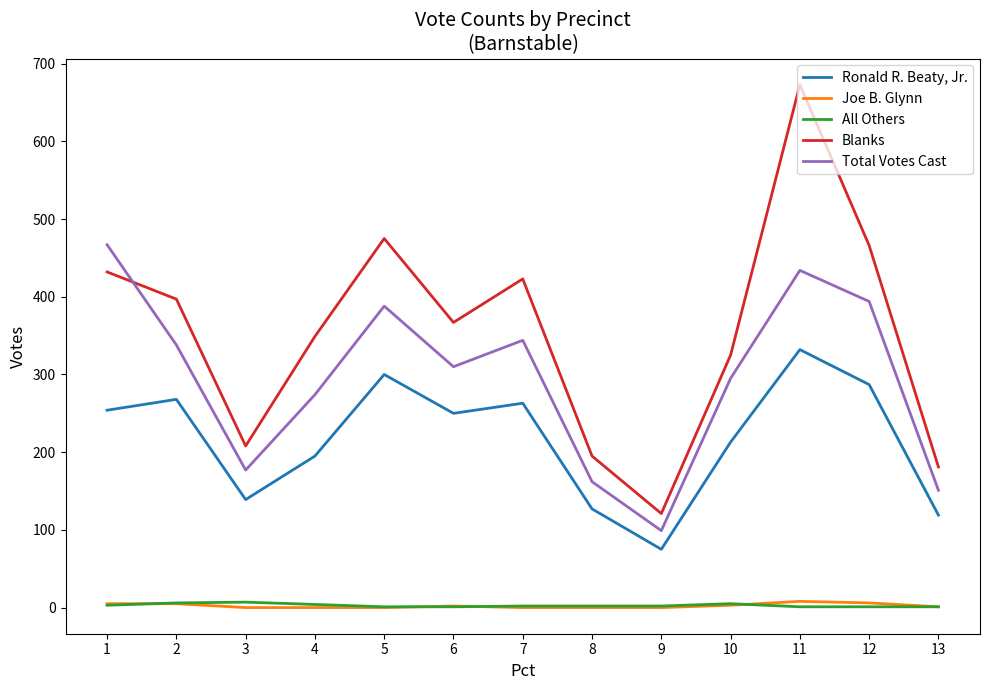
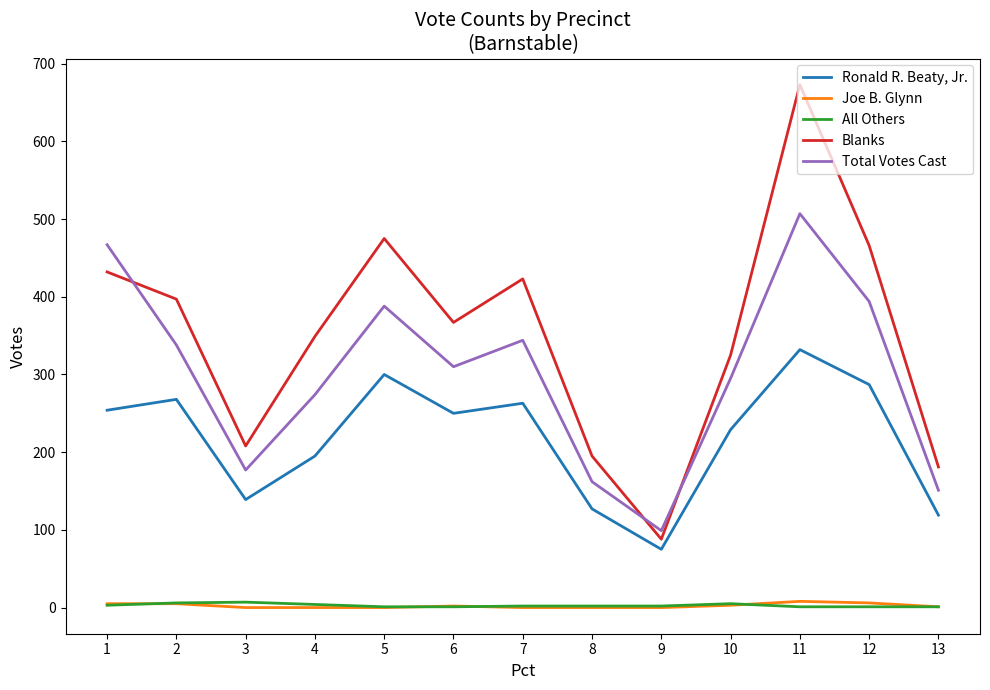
Blanks, 9: 120 -> 90
Ronald R. Beaty, Jr., 10: 210 -> 230
Total Votes Cast, 11: 430 -> 510
